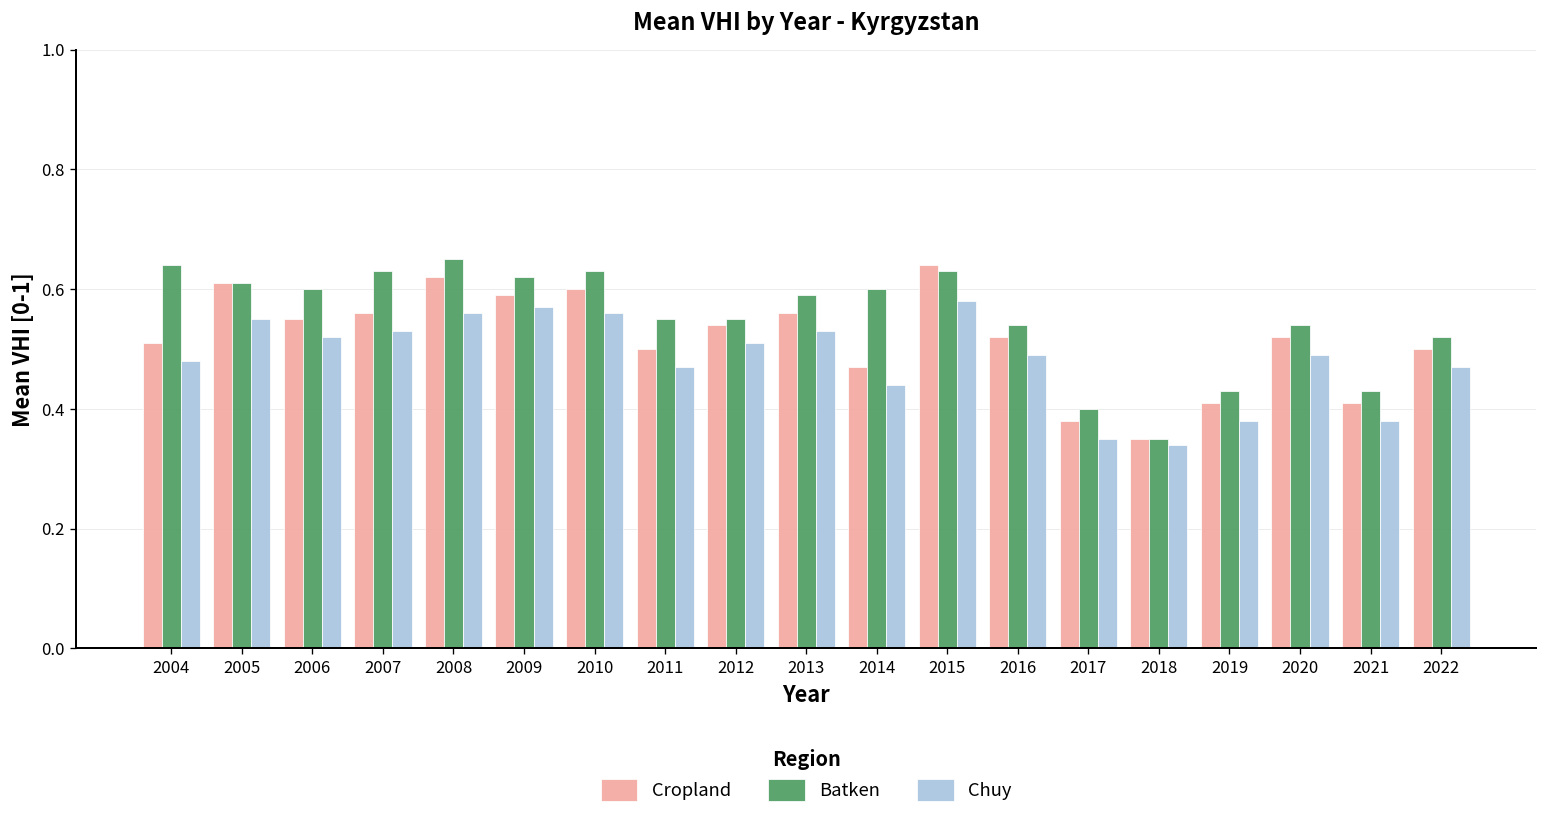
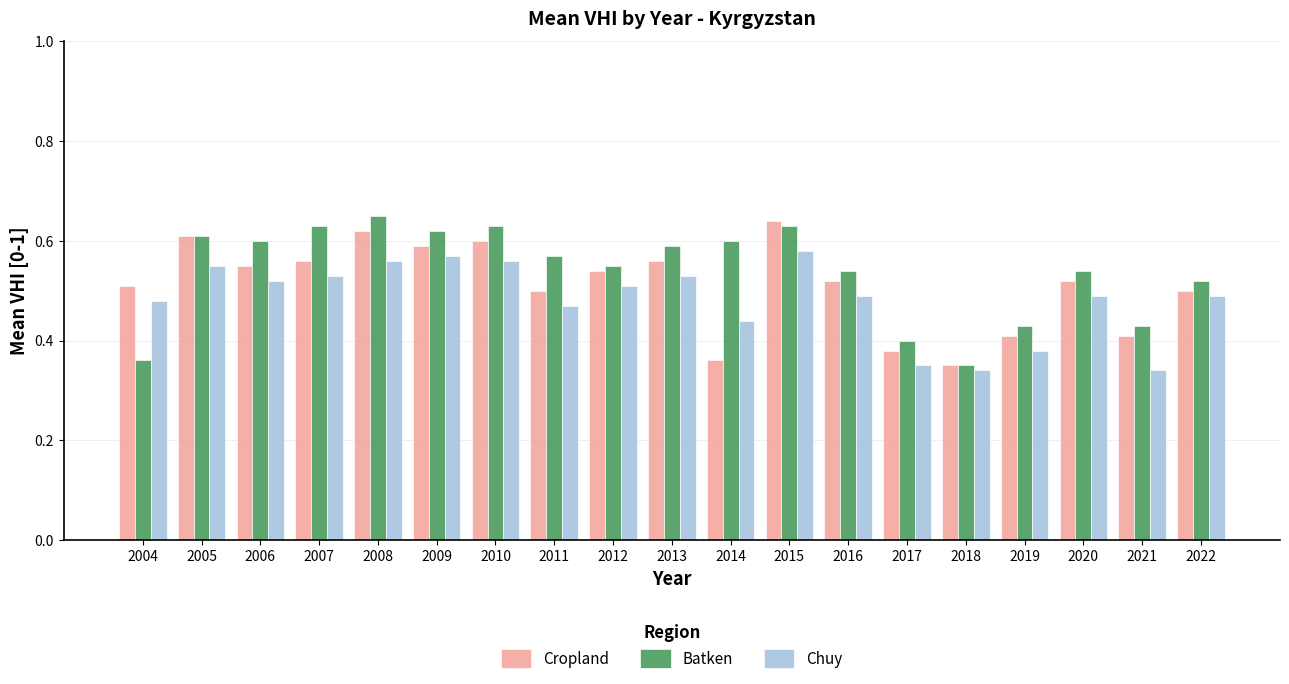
Batken, 2004: 0.64 -> 0.36
Batken, 2011: 0.55 -> 0.57
Cropland, 2014: 0.47 -> 0.36
Chuy, 2021: 0.38 -> 0.34
Chuy, 2022: 0.47 -> 0.49
